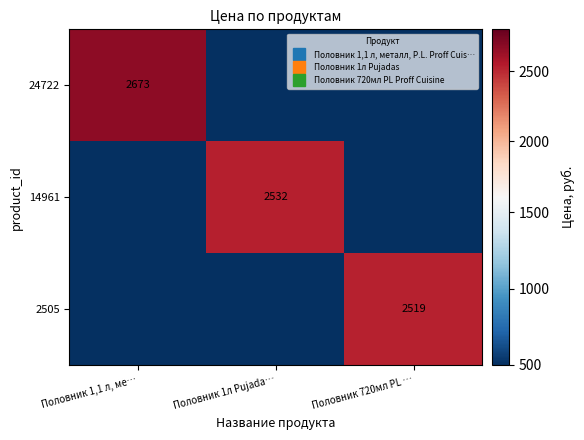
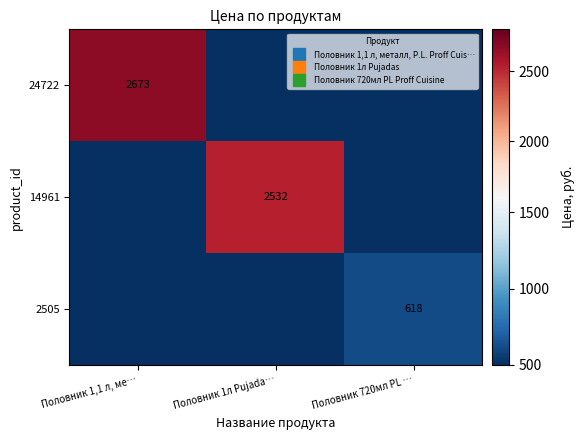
2505, Половник 720мл PL …: 2519 -> 618
